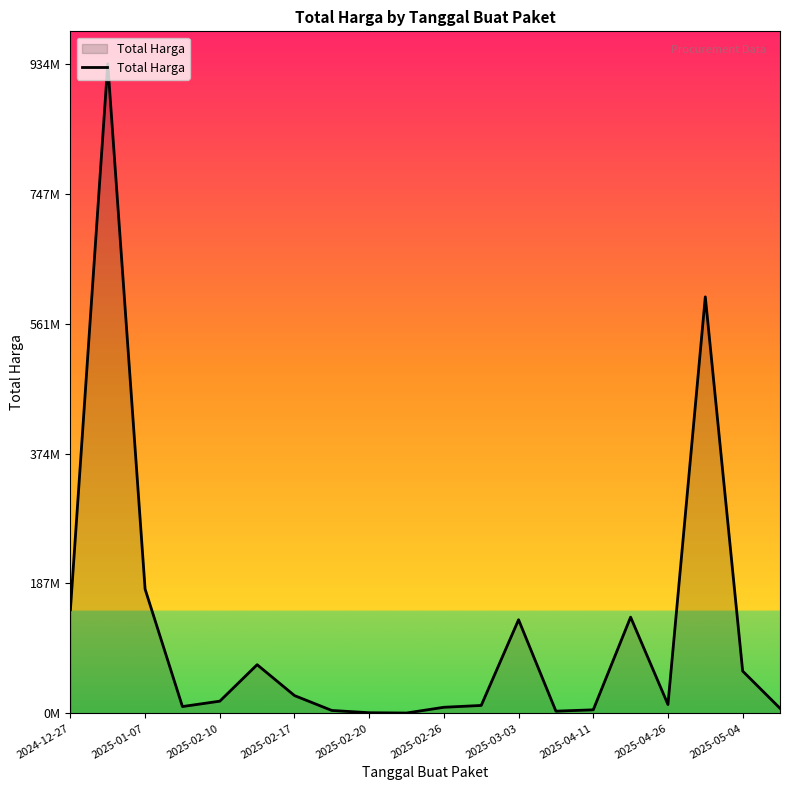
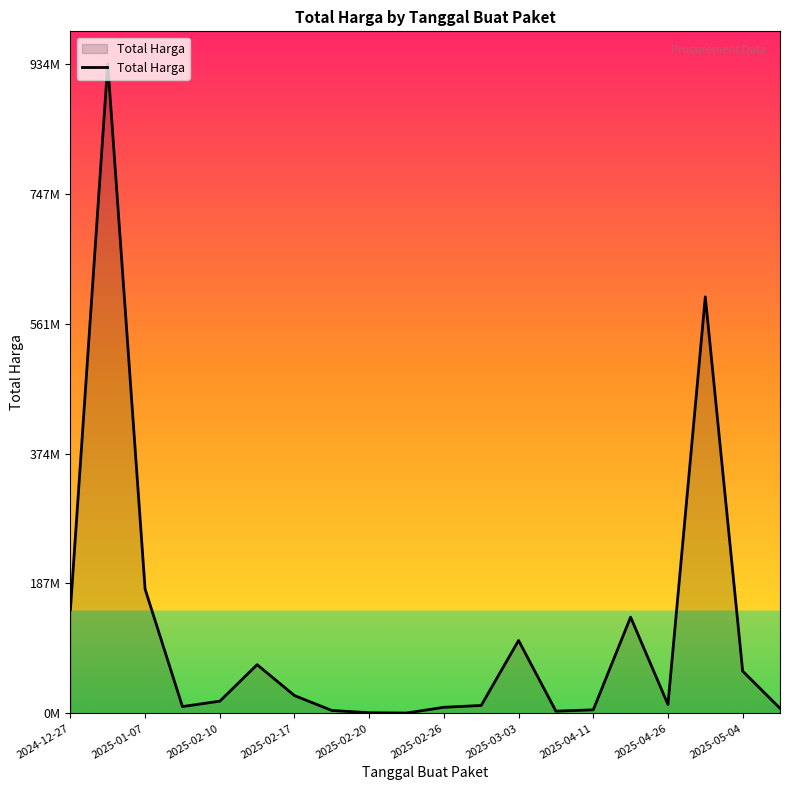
2025-03-03: 130000000 -> 100000000
